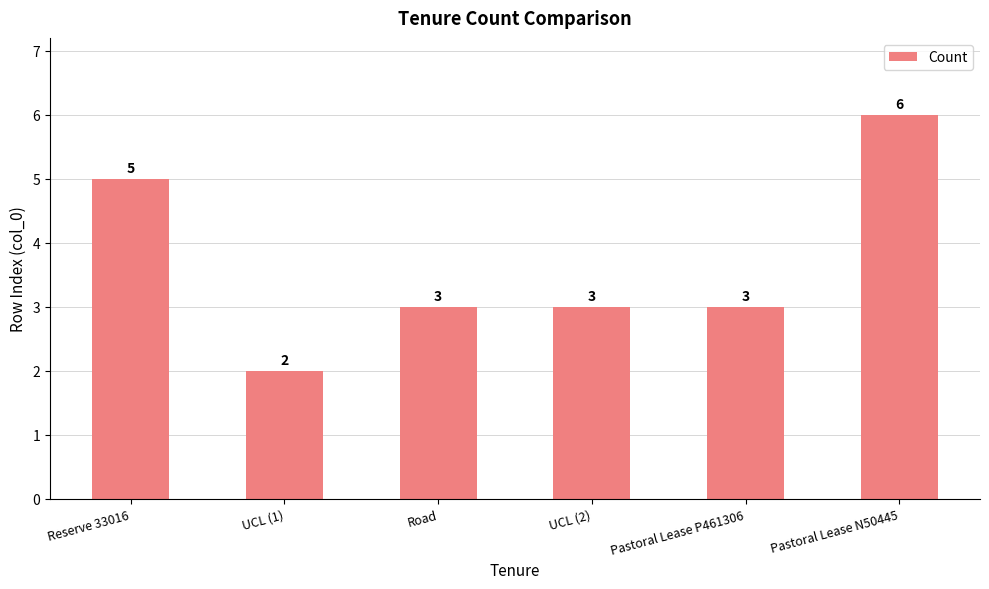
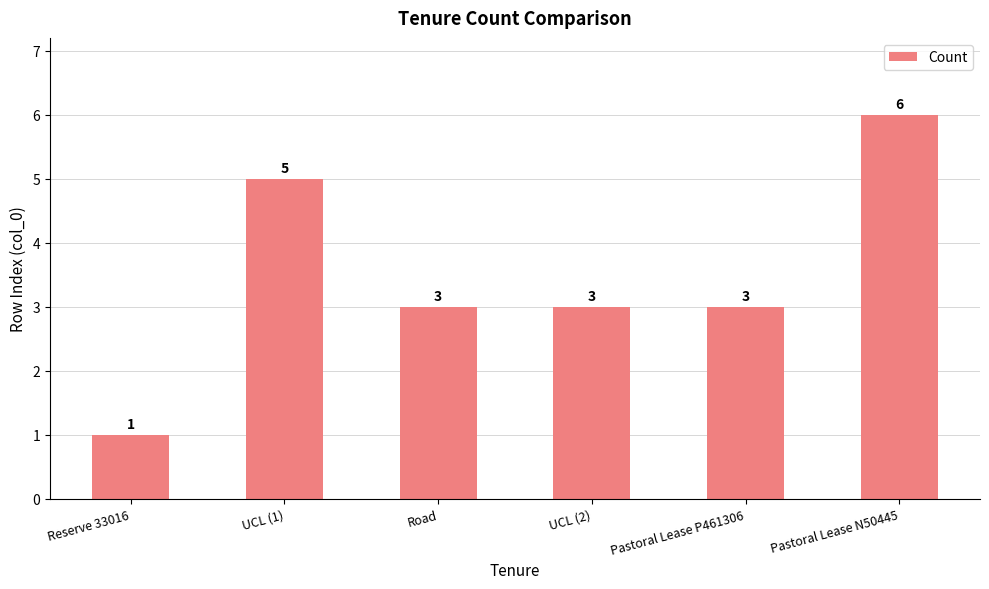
Reserve 33016: 5 -> 1
UCL (1): 2 -> 5
